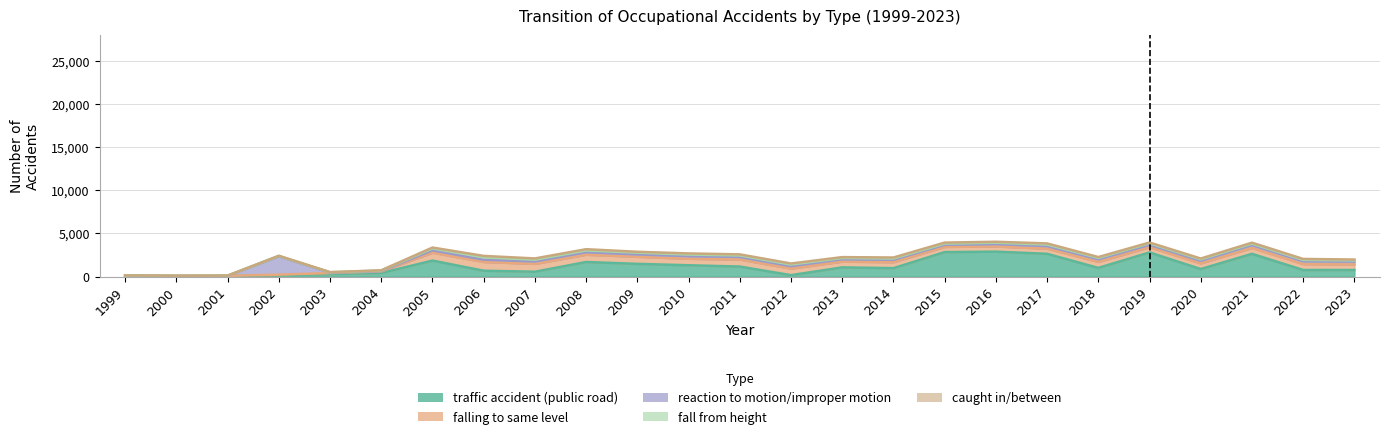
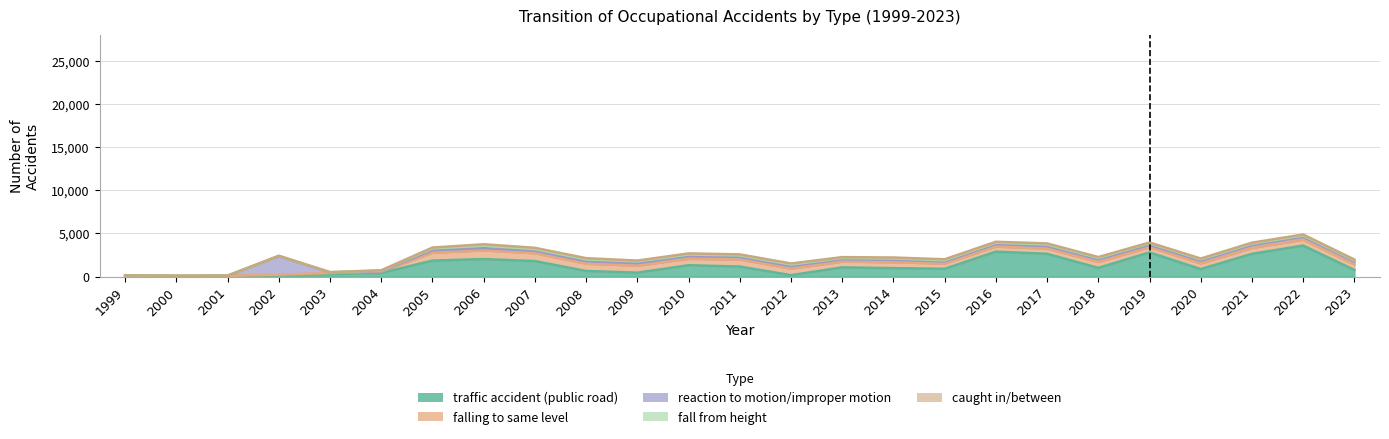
traffic accident (public road), 2006: 1,000 -> 2,000
traffic accident (public road), 2007: 1,000 -> 2,000
traffic accident (public road), 2008: 2,000 -> 1,000
traffic accident (public road), 2009: 1,000 -> 0
traffic accident (public road), 2015: 3,000 -> 1,000
traffic accident (public road), 2022: 1,000 -> 4,000
